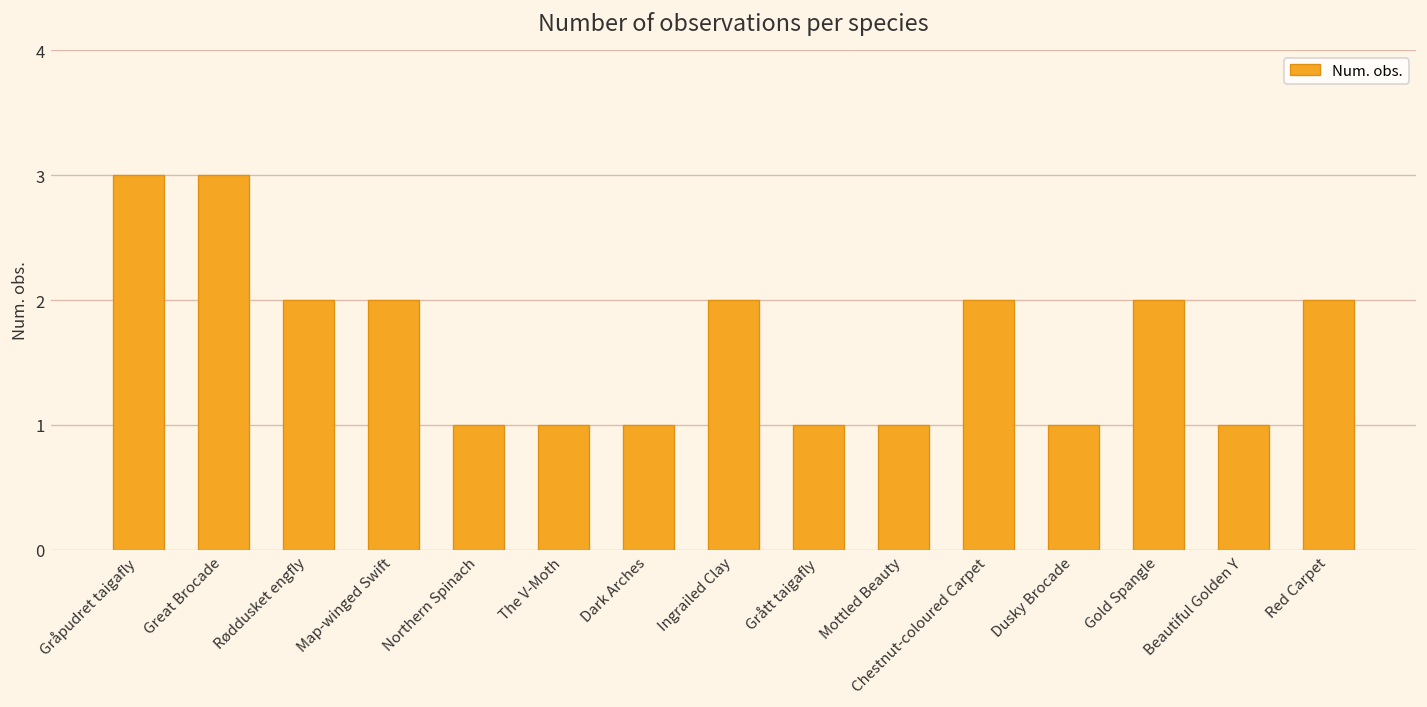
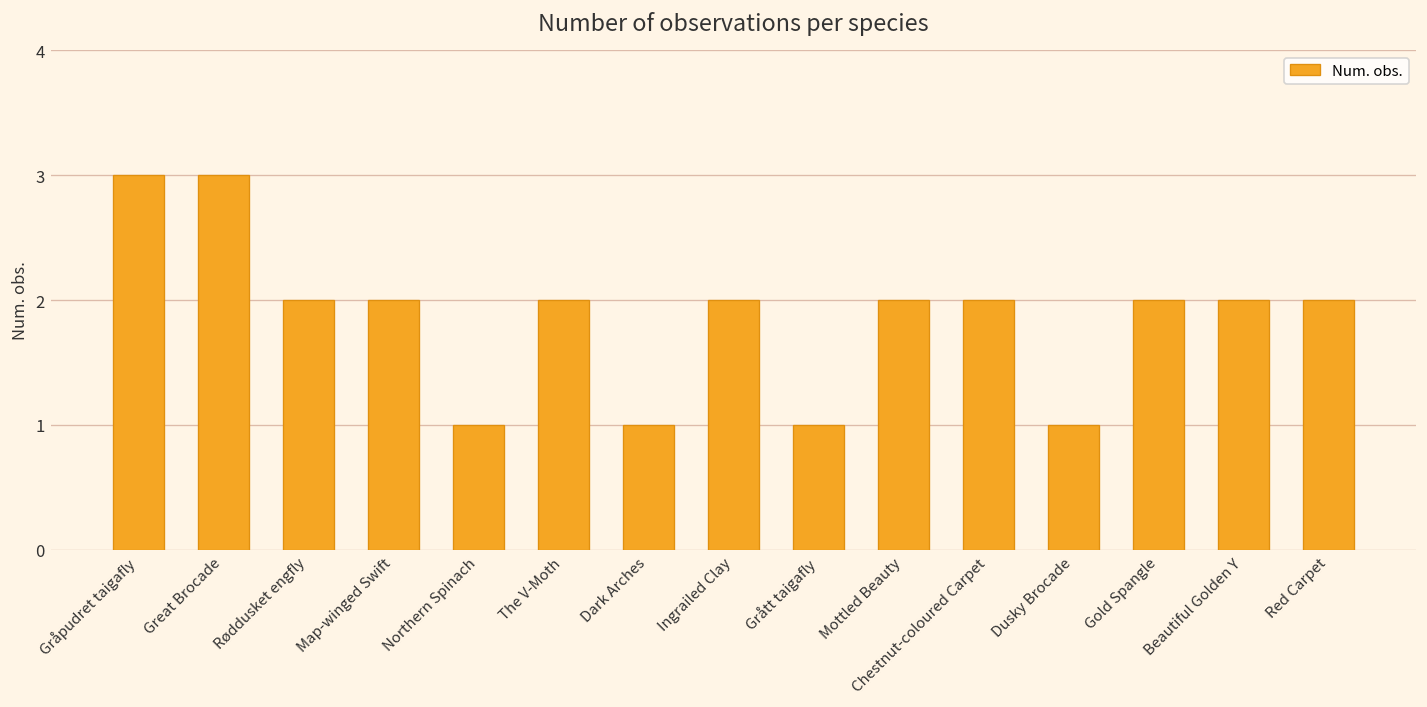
The V-Moth: 1 -> 2
Mottled Beauty: 1 -> 2
Beautiful Golden Y: 1 -> 2
